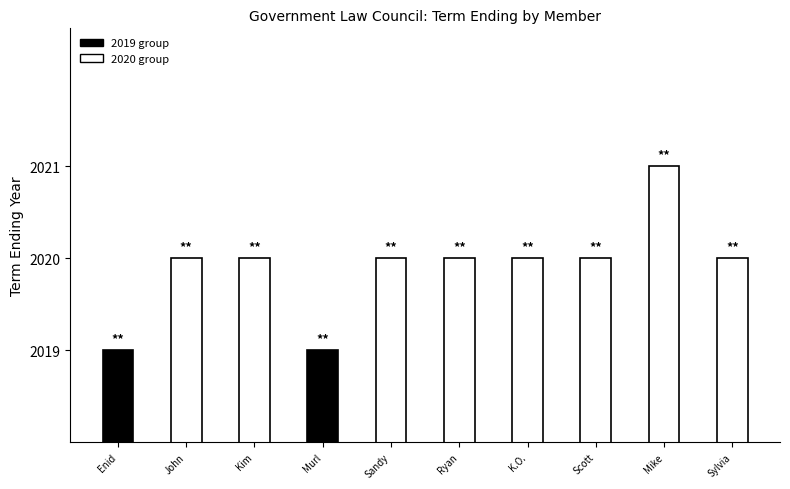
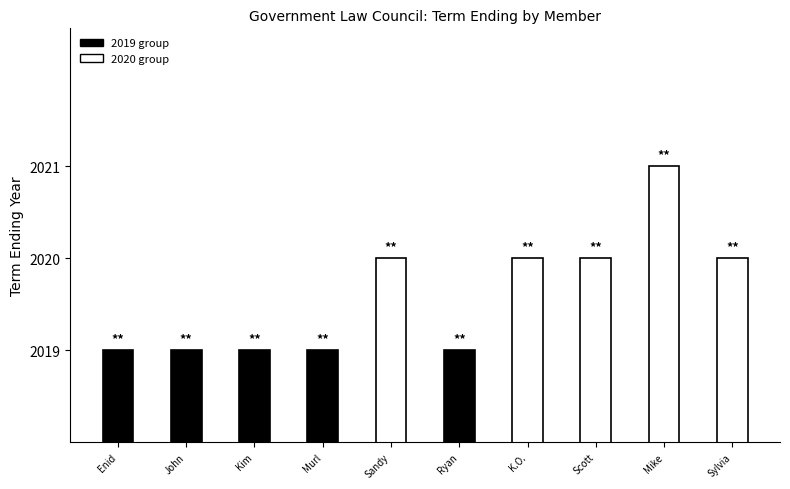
John: 2020 -> 2019
Kim: 2020 -> 2019
Ryan: 2020 -> 2019
